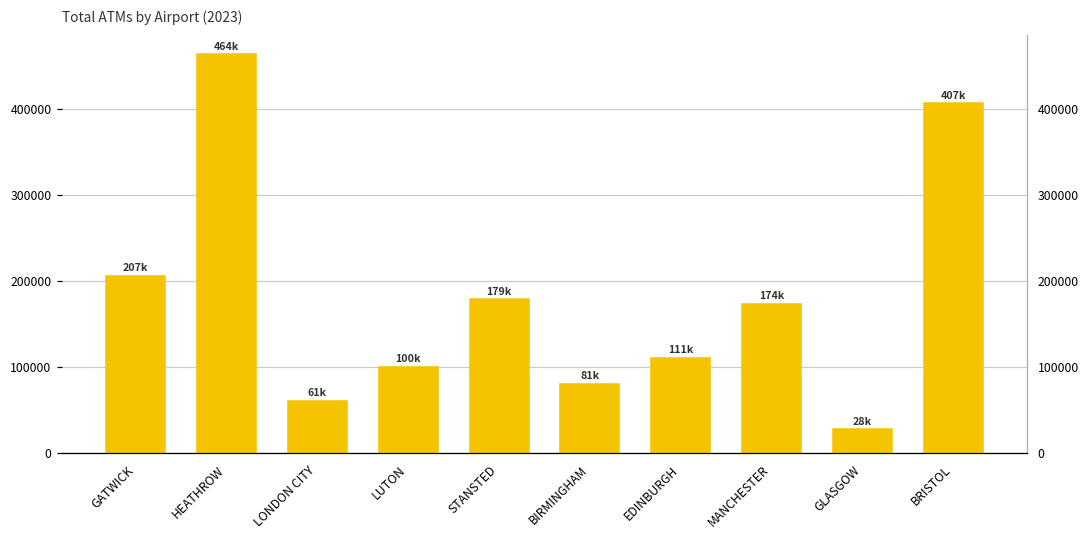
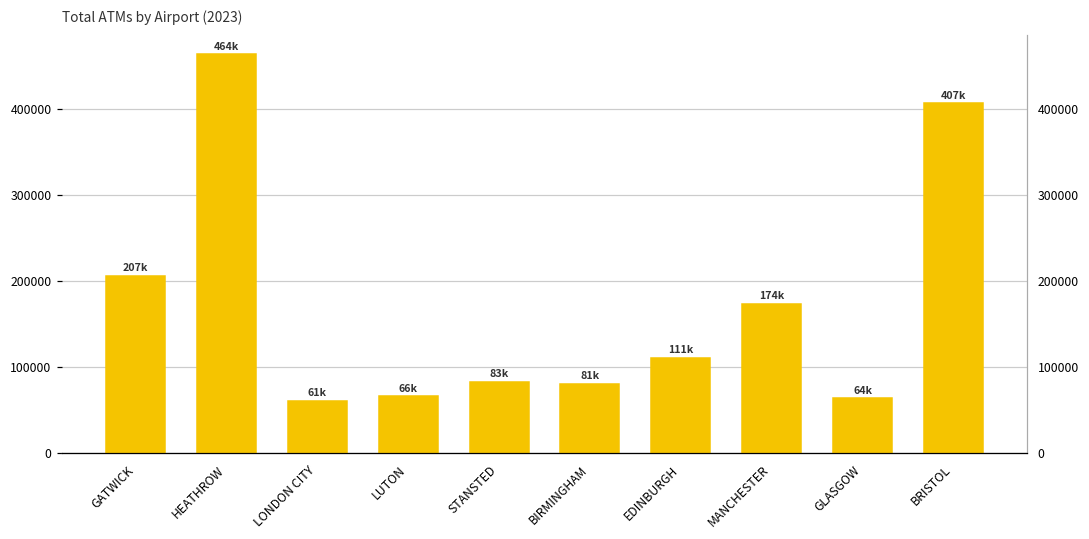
LUTON: 100k -> 66k
STANSTED: 179k -> 83k
GLASGOW: 28k -> 64k
